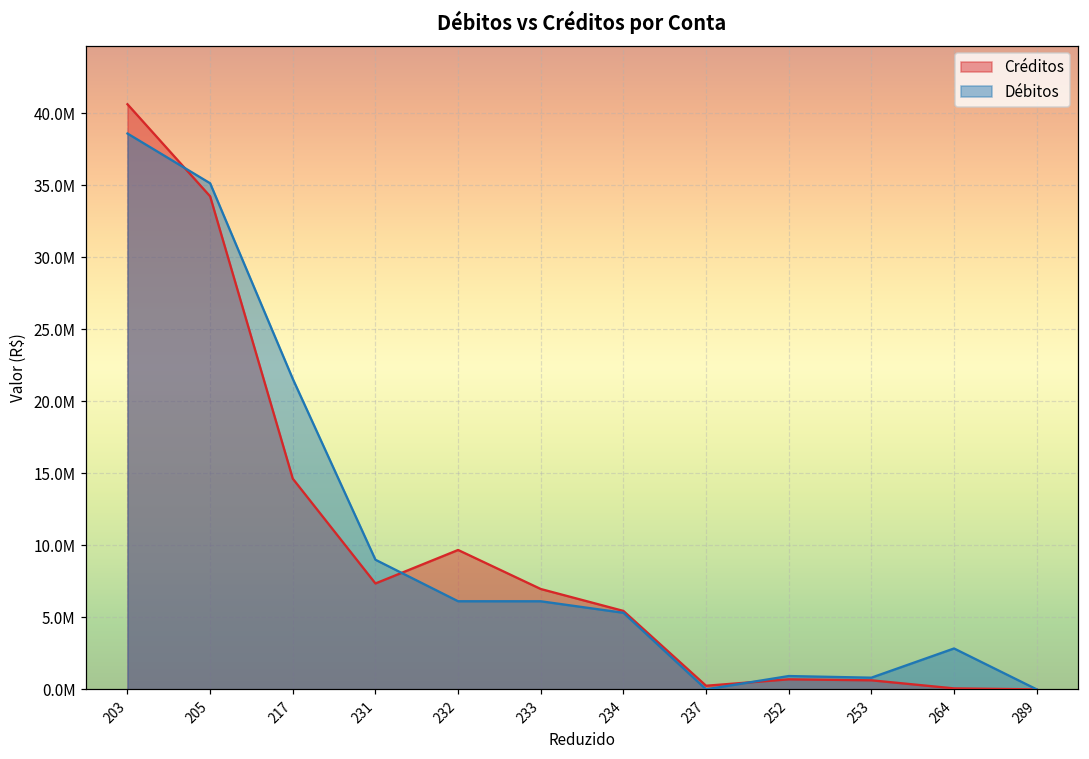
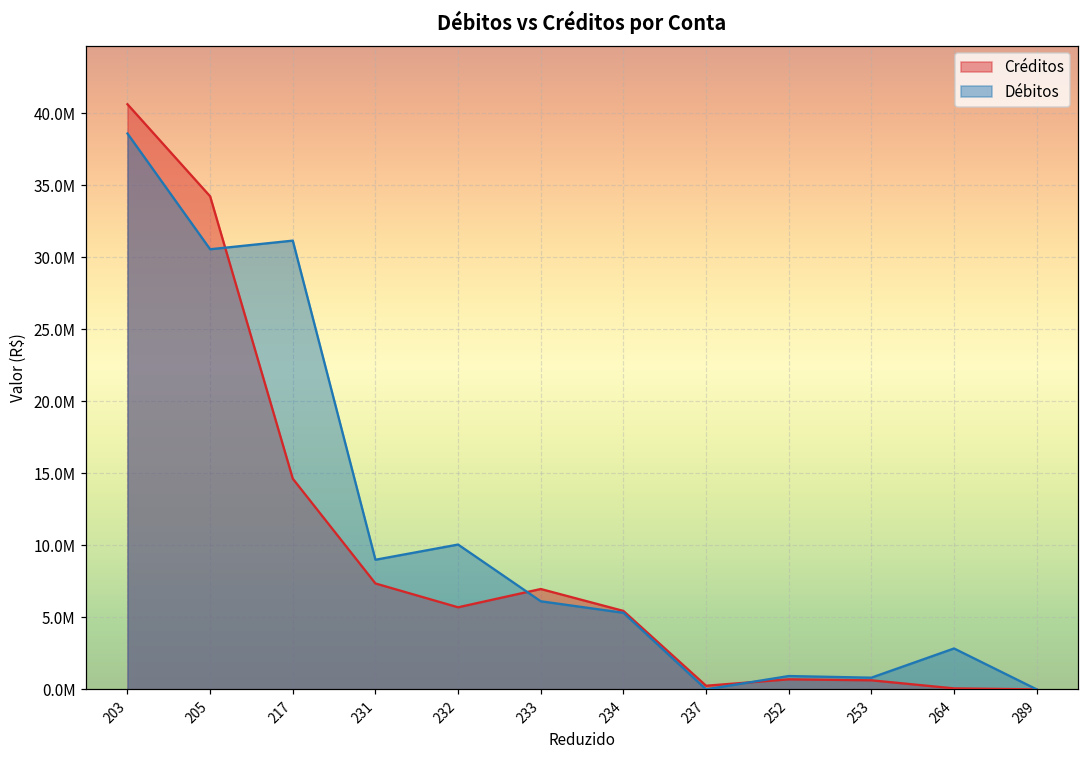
Débitos, 205: 35100000 -> 30600000
Débitos, 217: 21600000 -> 31200000
Créditos, 232: 9700000 -> 5700000
Débitos, 232: 6100000 -> 10100000
